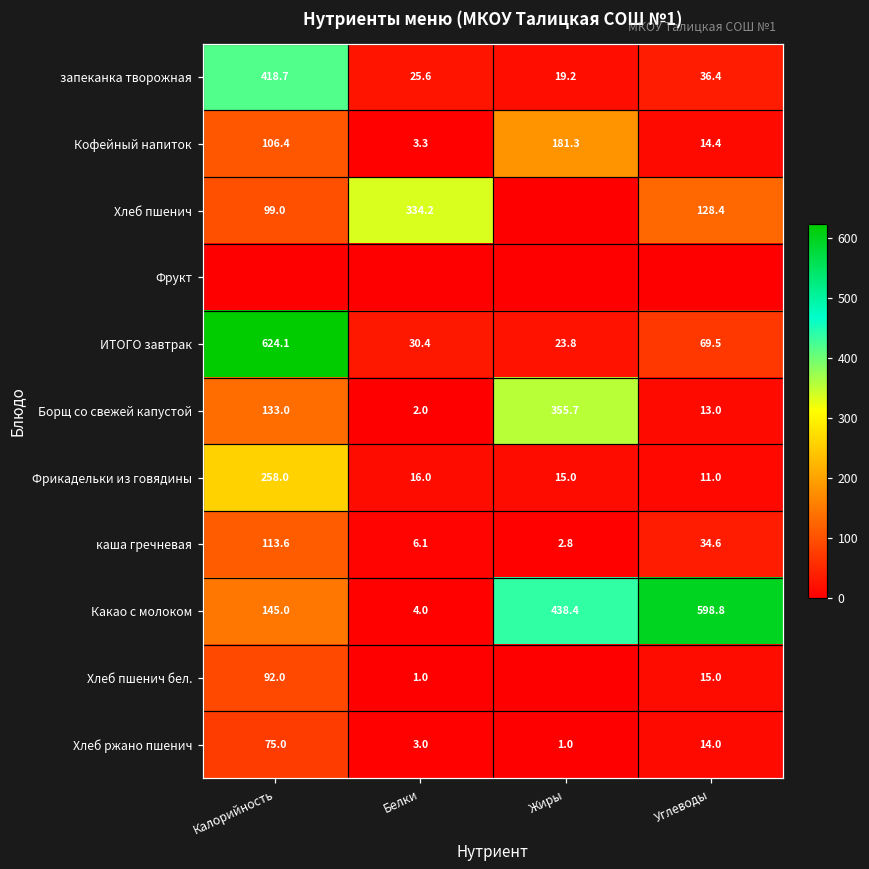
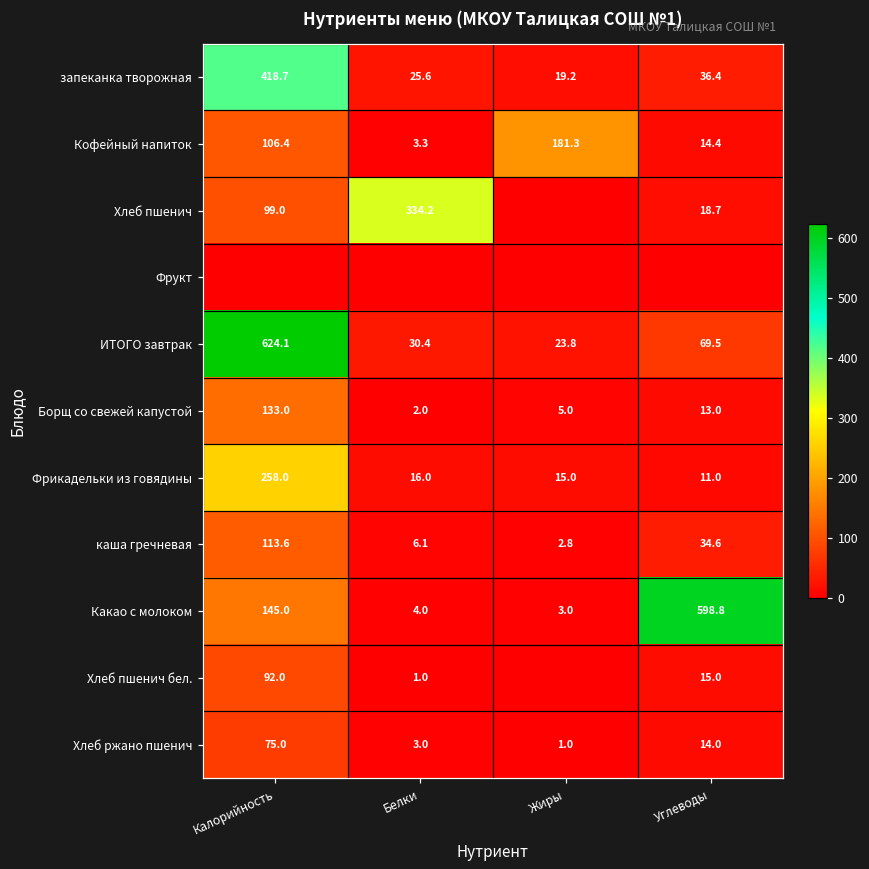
Хлеб пшенич, Углеводы: 128.4 -> 18.7
Борщ со свежей капустой, Жиры: 355.7 -> 5.0
Какао с молоком, Жиры: 438.4 -> 3.0
